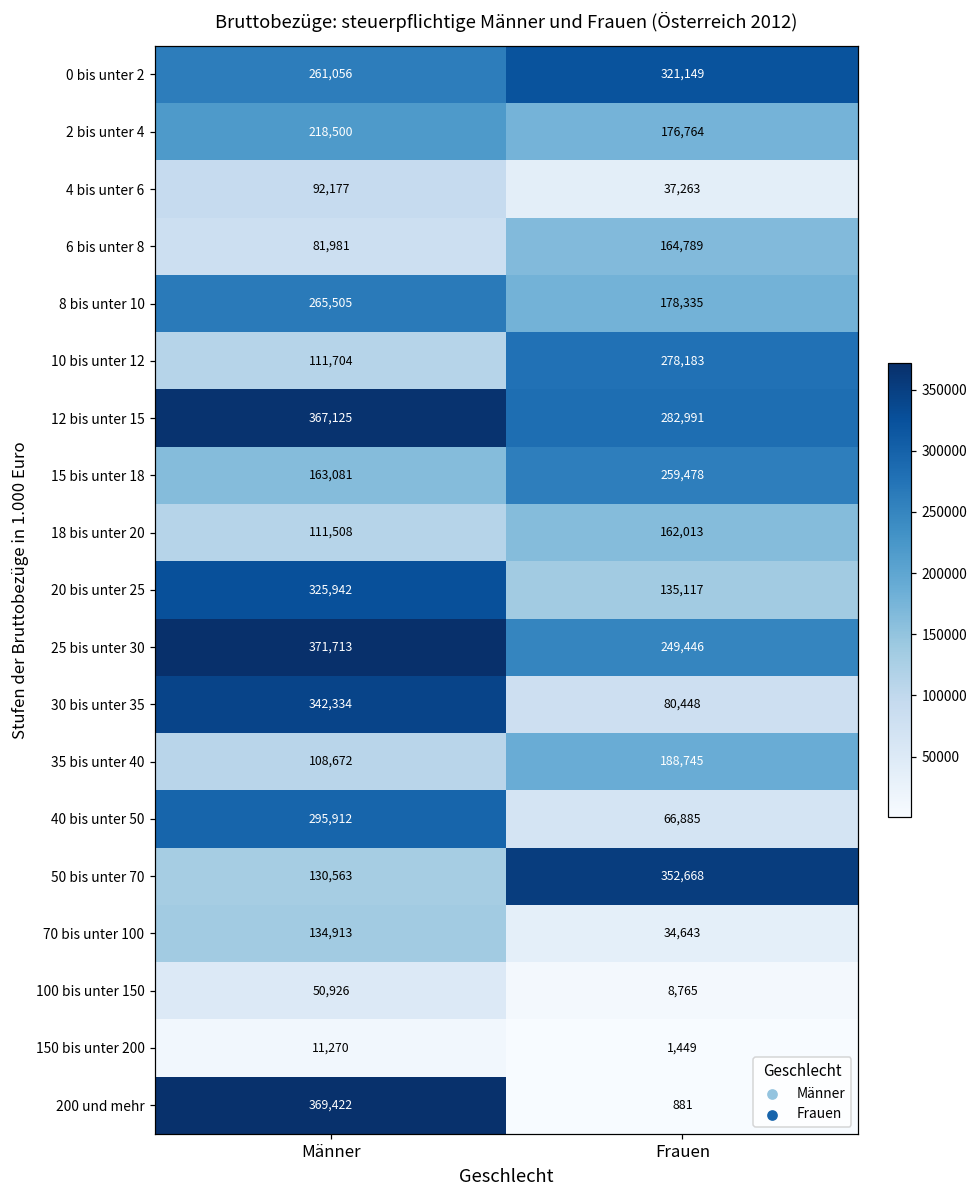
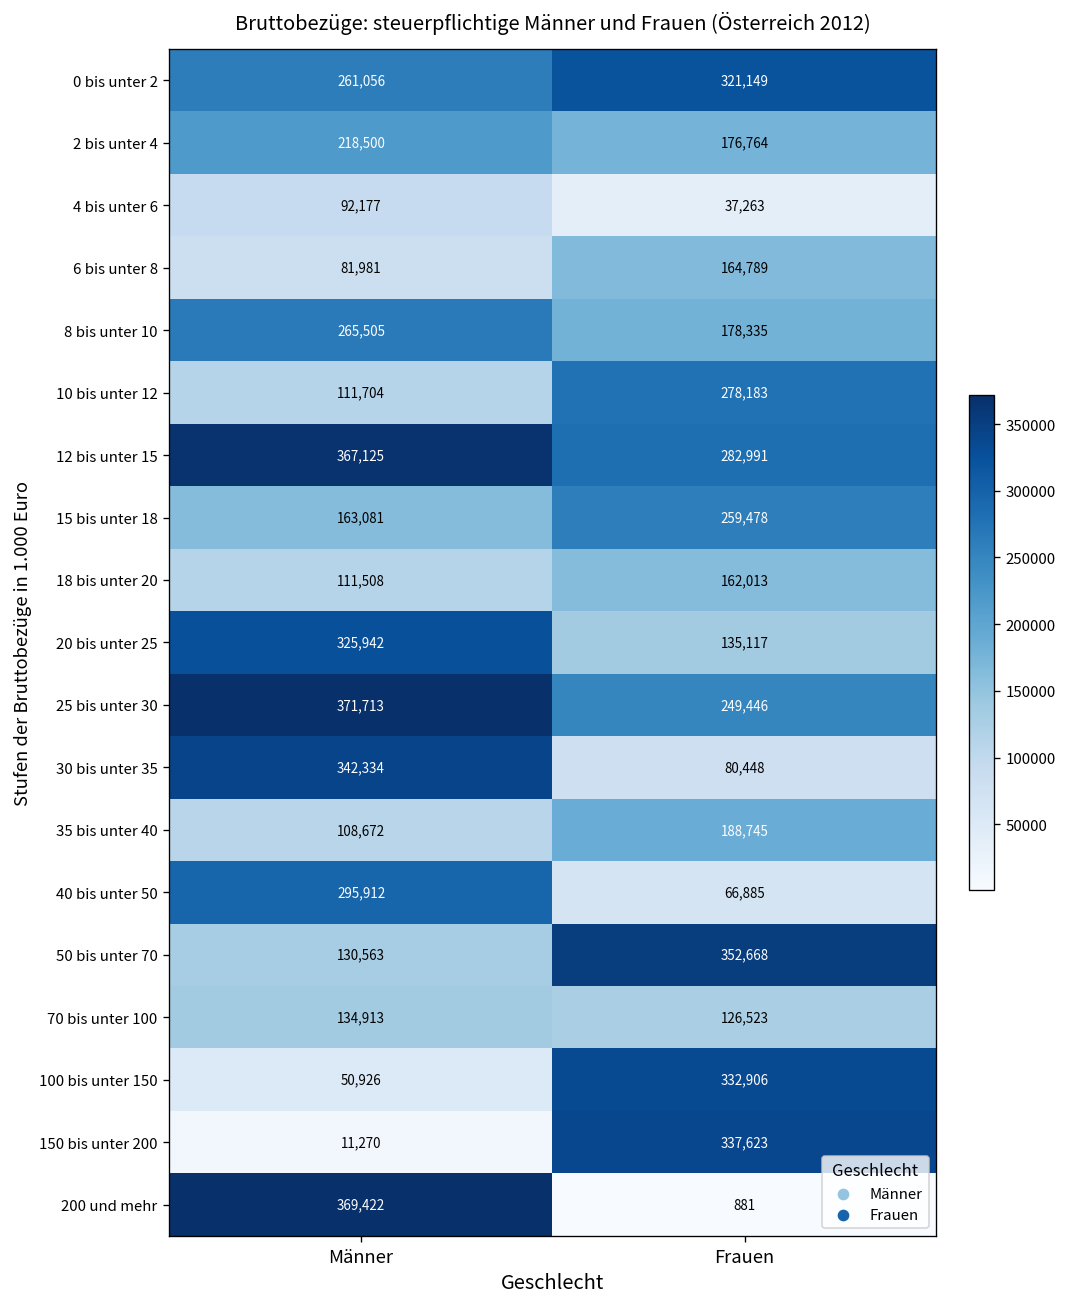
70 bis unter 100, Frauen: 34,643 -> 126,523
100 bis unter 150, Frauen: 8,765 -> 332,906
150 bis unter 200, Frauen: 1,449 -> 337,623
